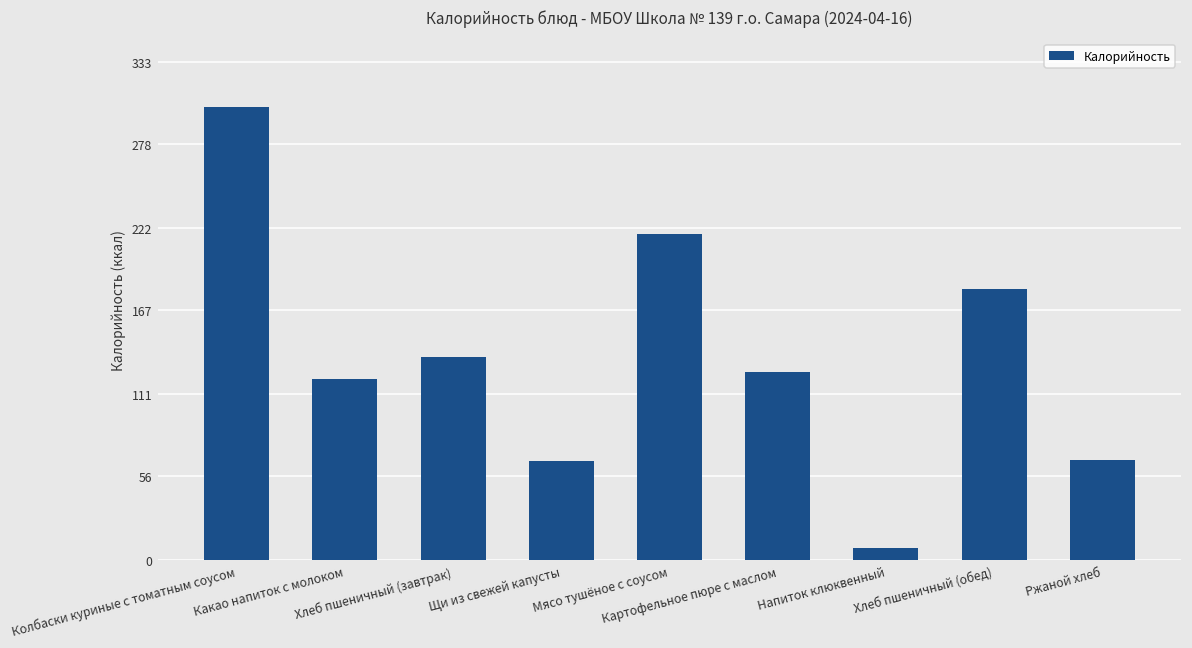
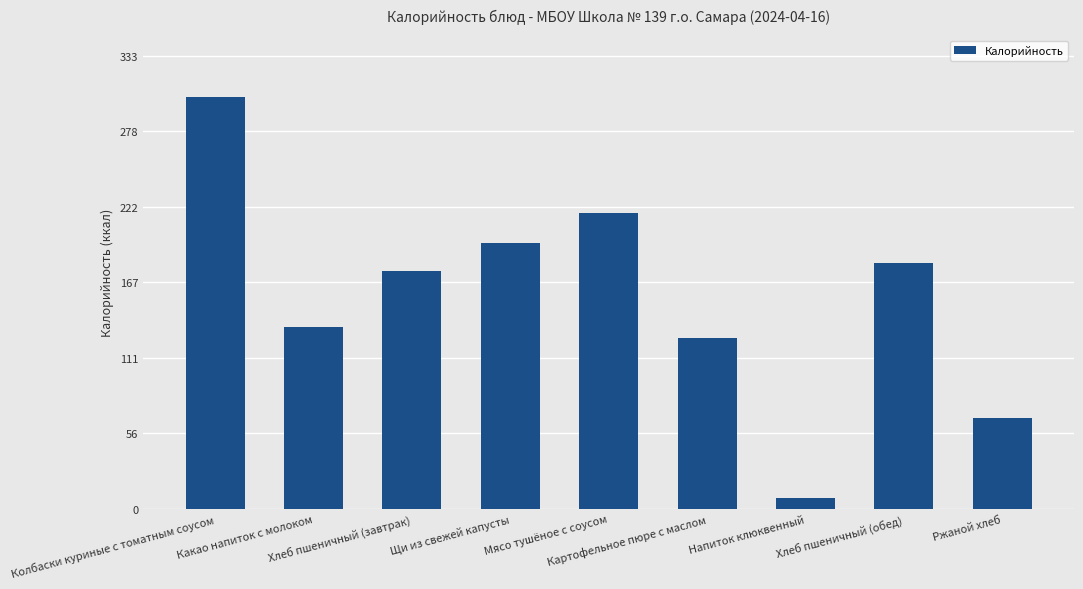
Какао напиток с молоком: 121 -> 134
Хлеб пшеничный (завтрак): 136 -> 175
Щи из свежей капусты: 66 -> 196
